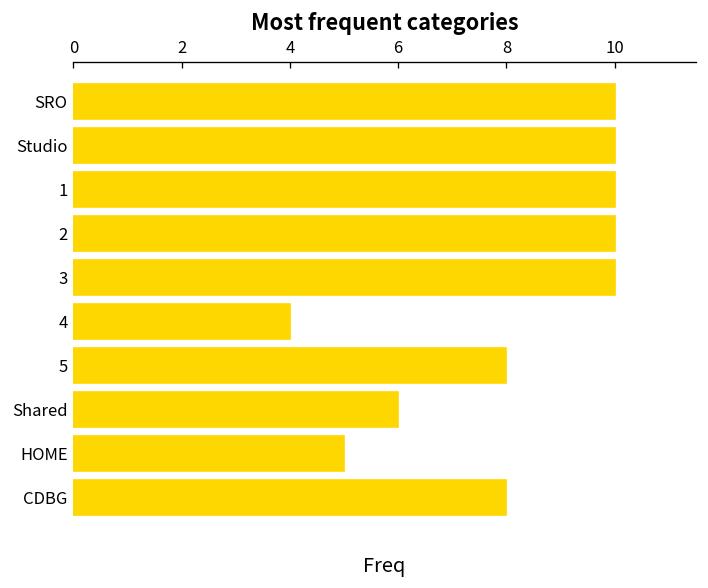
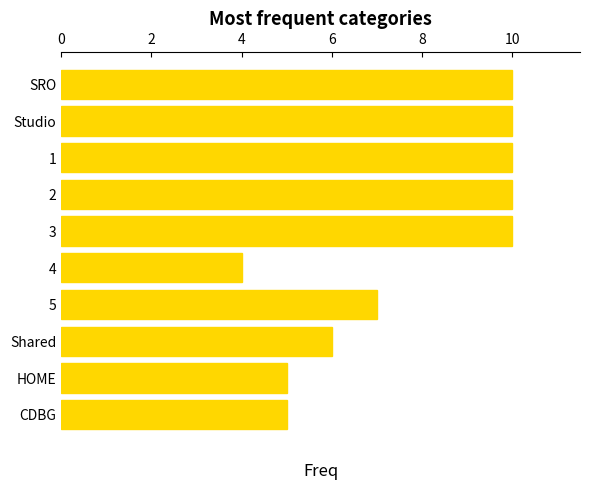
5: 8 -> 7
CDBG: 8 -> 5
